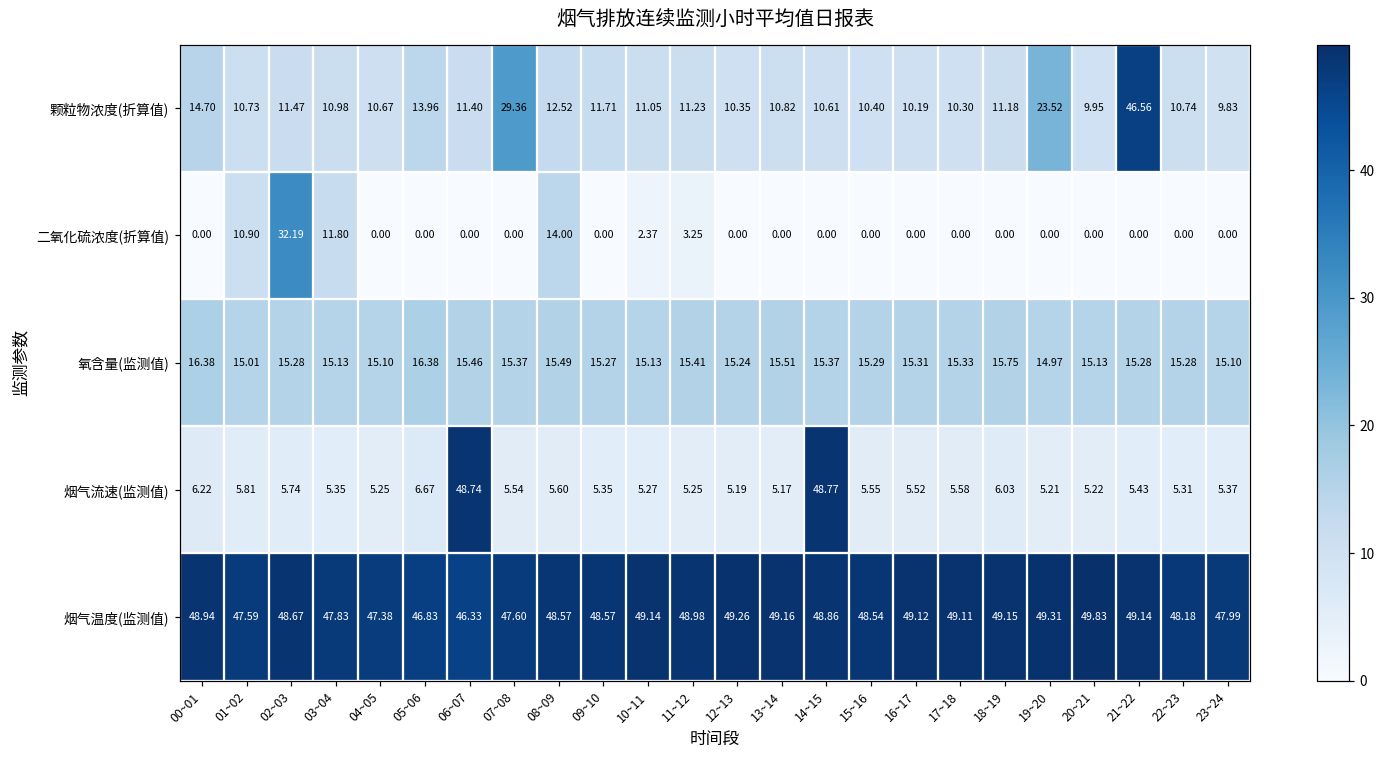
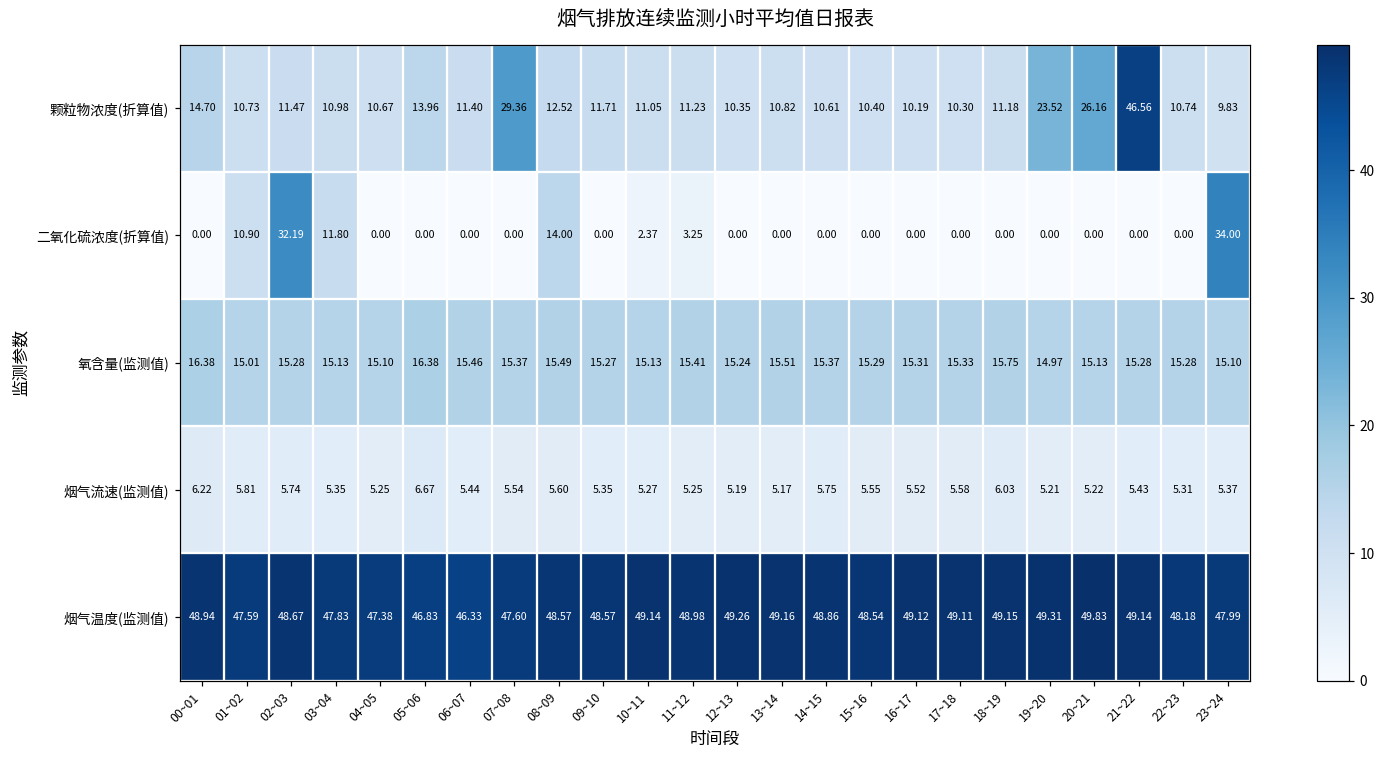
颗粒物浓度(折算值), 20~21: 9.95 -> 26.16
二氧化硫浓度(折算值), 23~24: 0.00 -> 34.00
烟气流速(监测值), 06~07: 48.74 -> 5.44
烟气流速(监测值), 14~15: 48.77 -> 5.75
